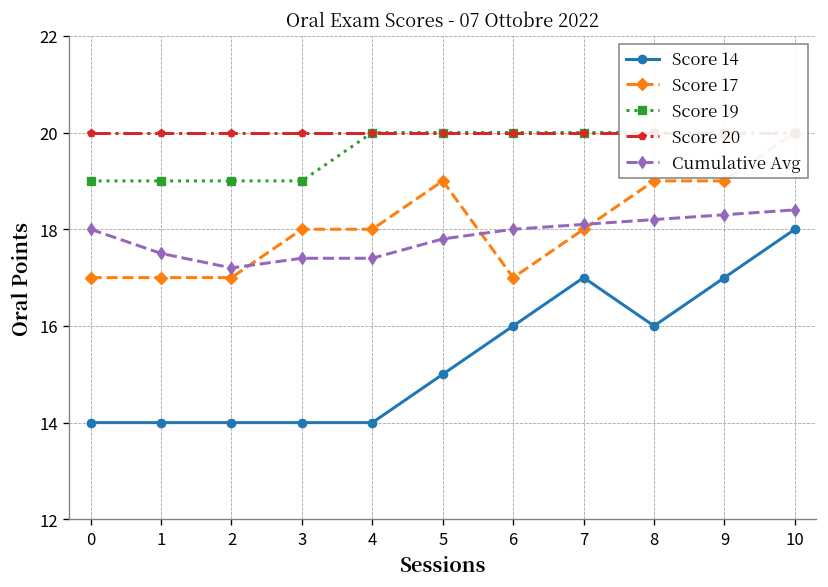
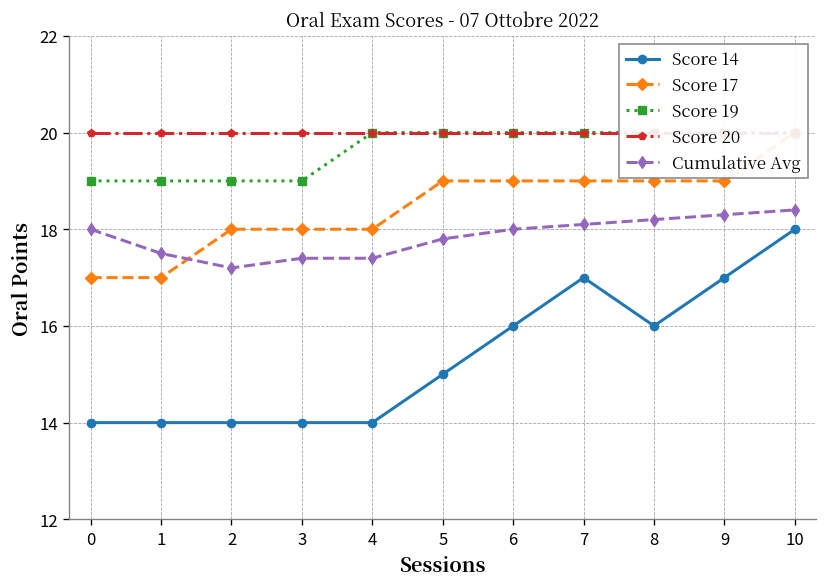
Score 17, 2: 17 -> 18
Score 17, 6: 17 -> 19
Score 17, 7: 18 -> 19
